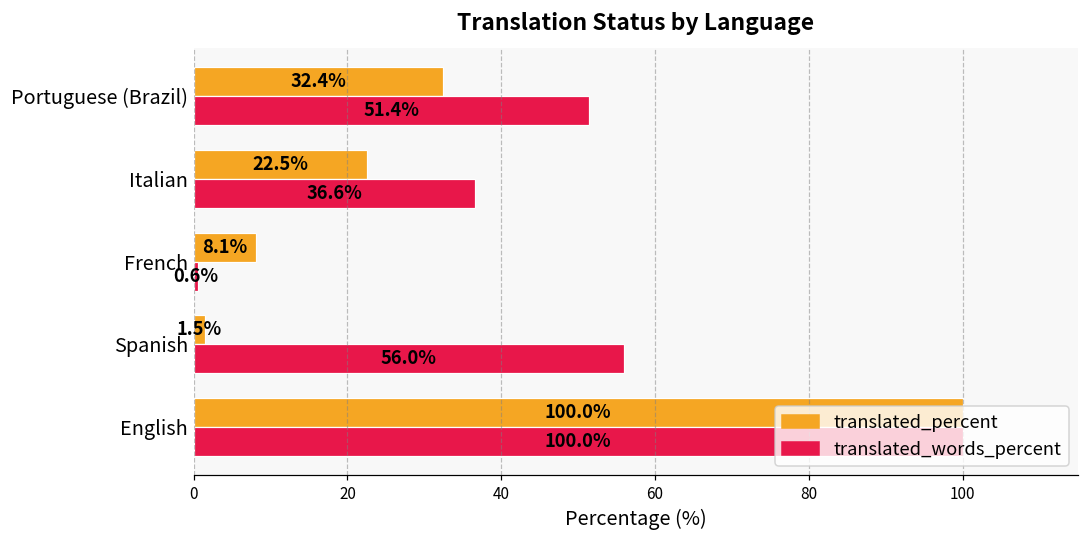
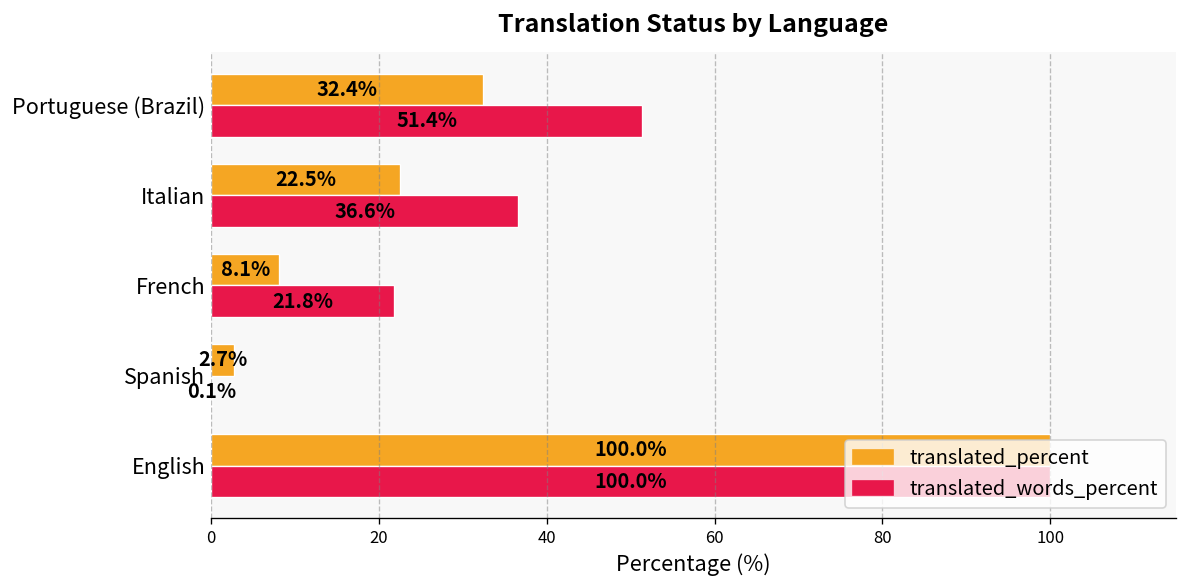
translated_words_percent, French: 0.6% -> 21.8%
translated_percent, Spanish: 1.5% -> 2.7%
translated_words_percent, Spanish: 56.0% -> 0.1%
